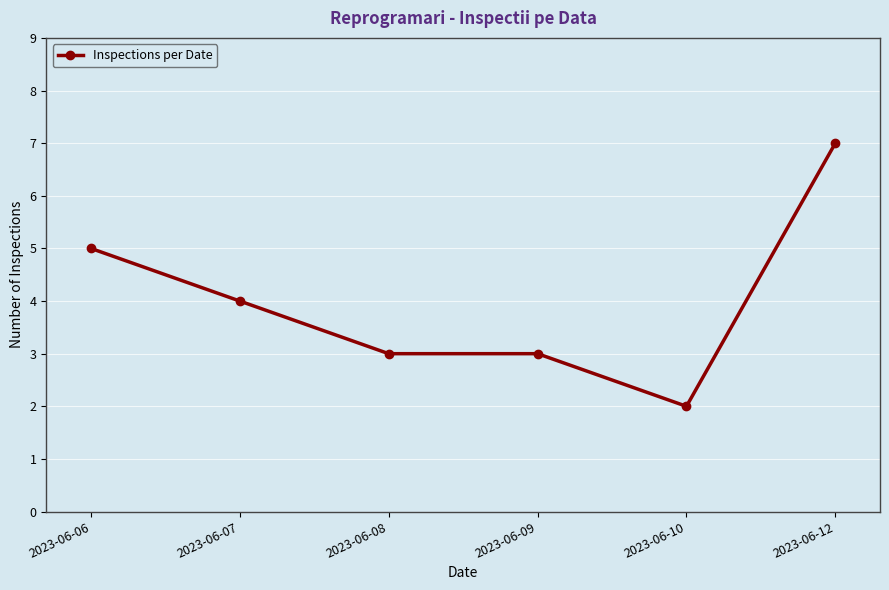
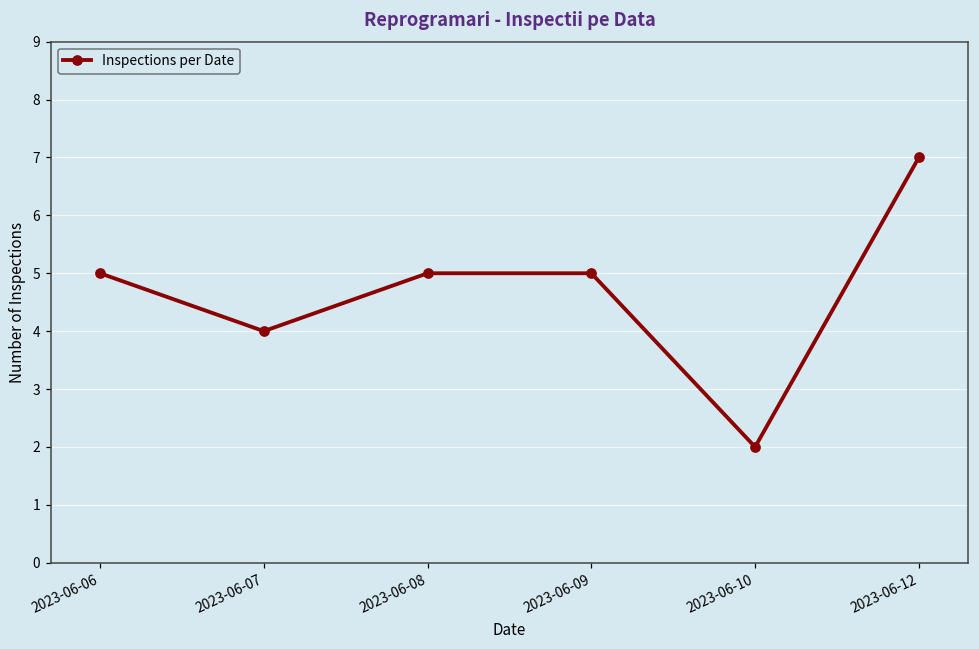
2023-06-08: 3 -> 5
2023-06-09: 3 -> 5
